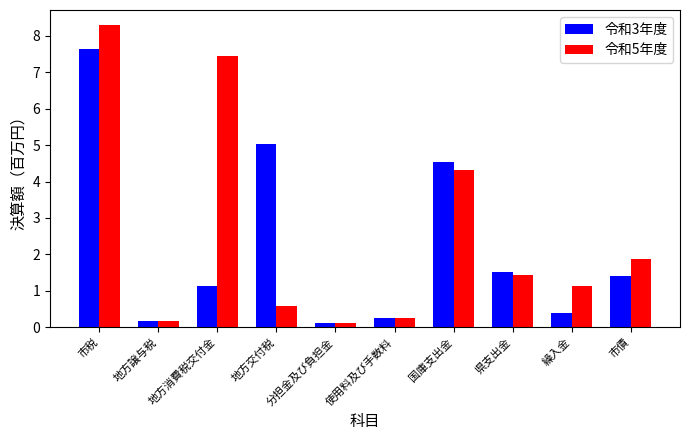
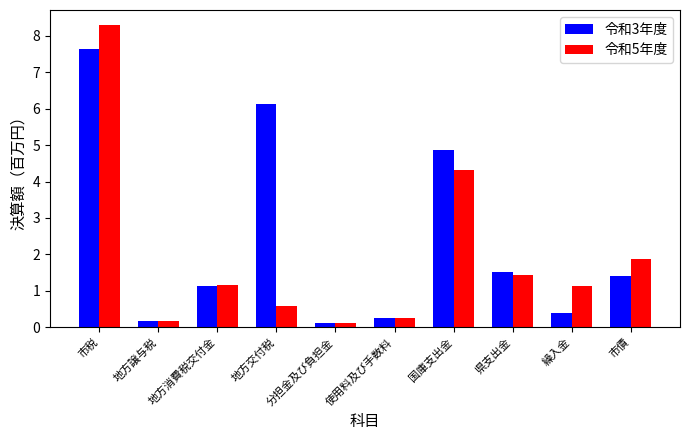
令和5年度, 地方消費税交付金: 7.4 -> 1.2
令和3年度, 地方交付税: 5.0 -> 6.1
令和3年度, 国庫支出金: 4.5 -> 4.9
